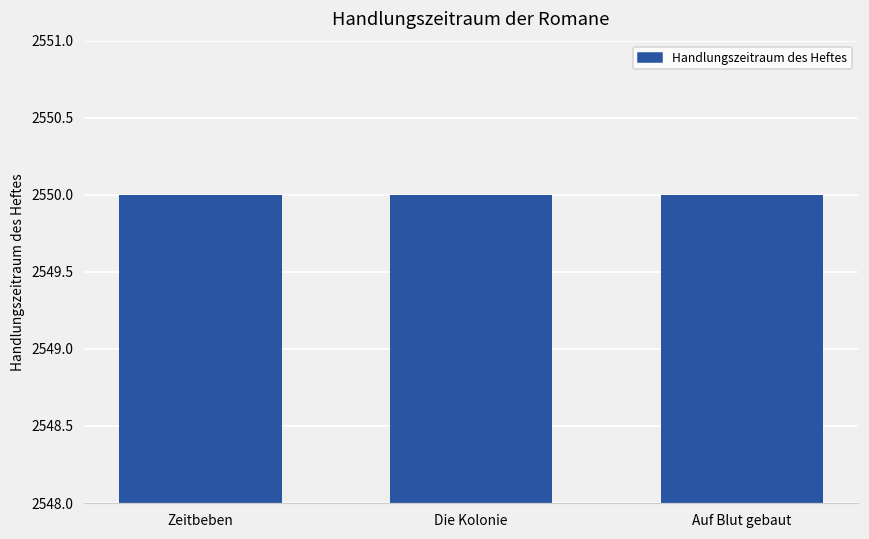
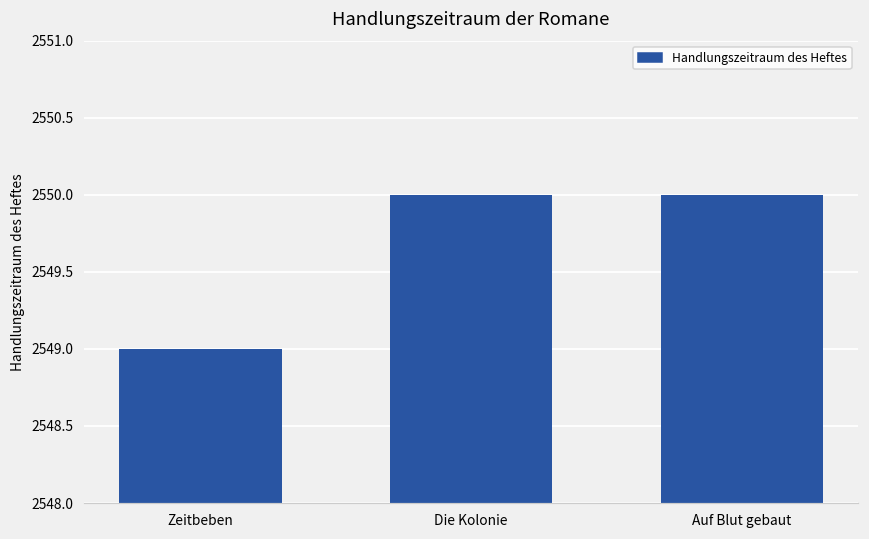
Zeitbeben: 2550 -> 2549
